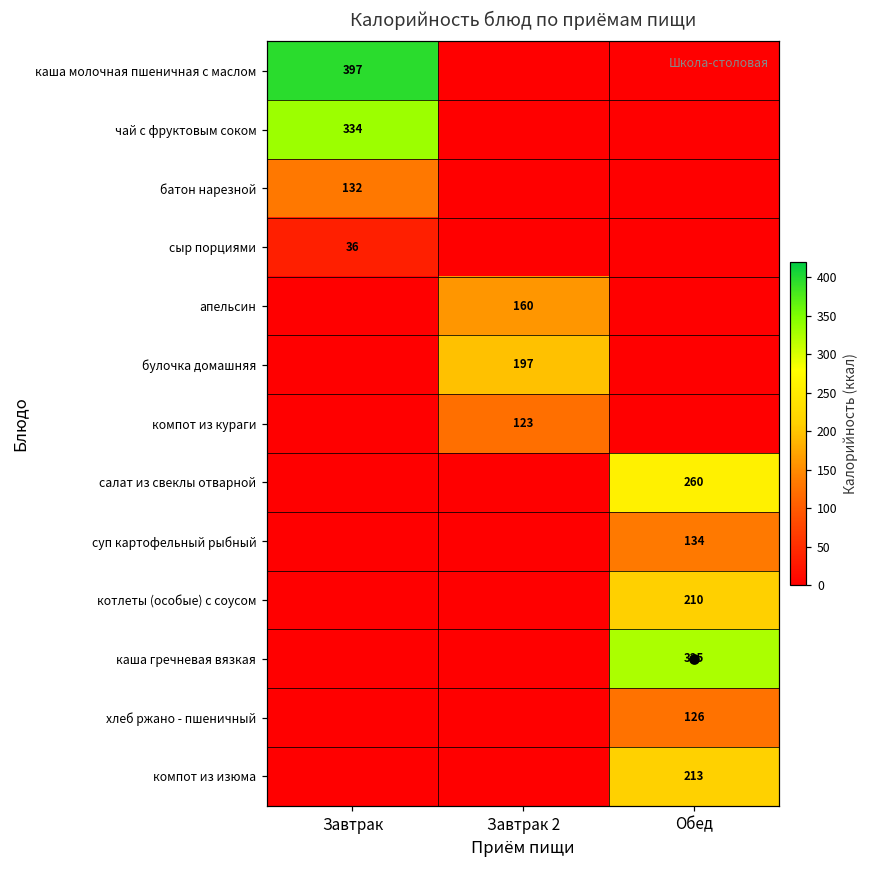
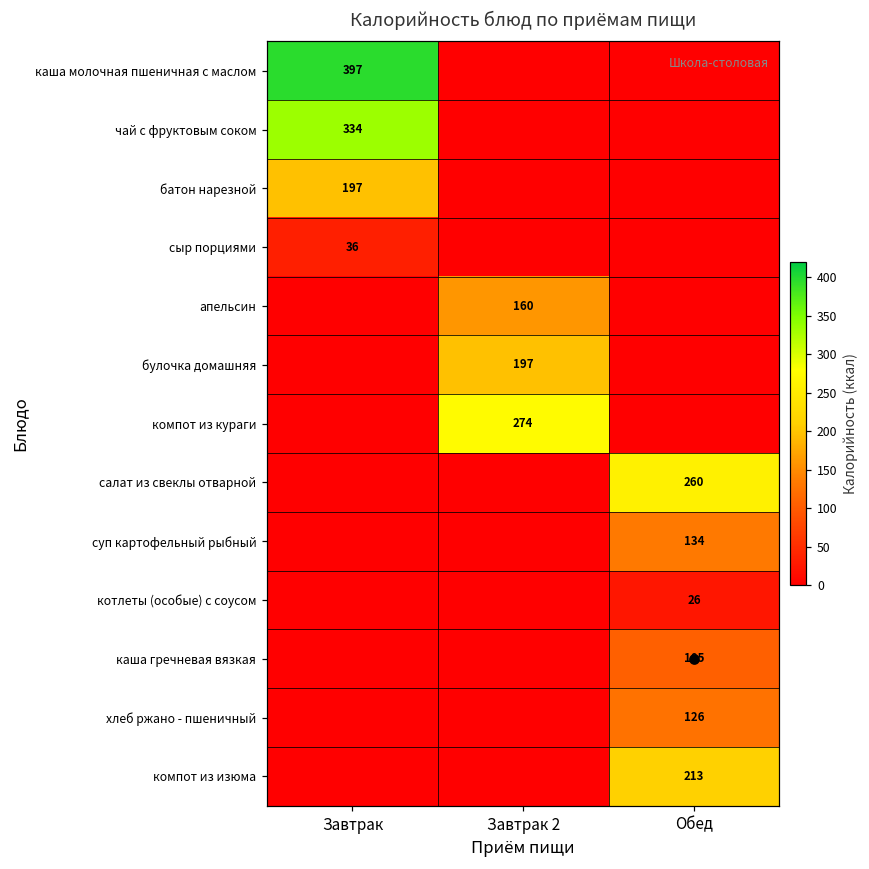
батон нарезной, Завтрак: 132 -> 197
компот из кураги, Завтрак 2: 123 -> 274
котлеты (особые) с соусом, Обед: 210 -> 26
каша гречневая вязкая, Обед: 325 -> 105
